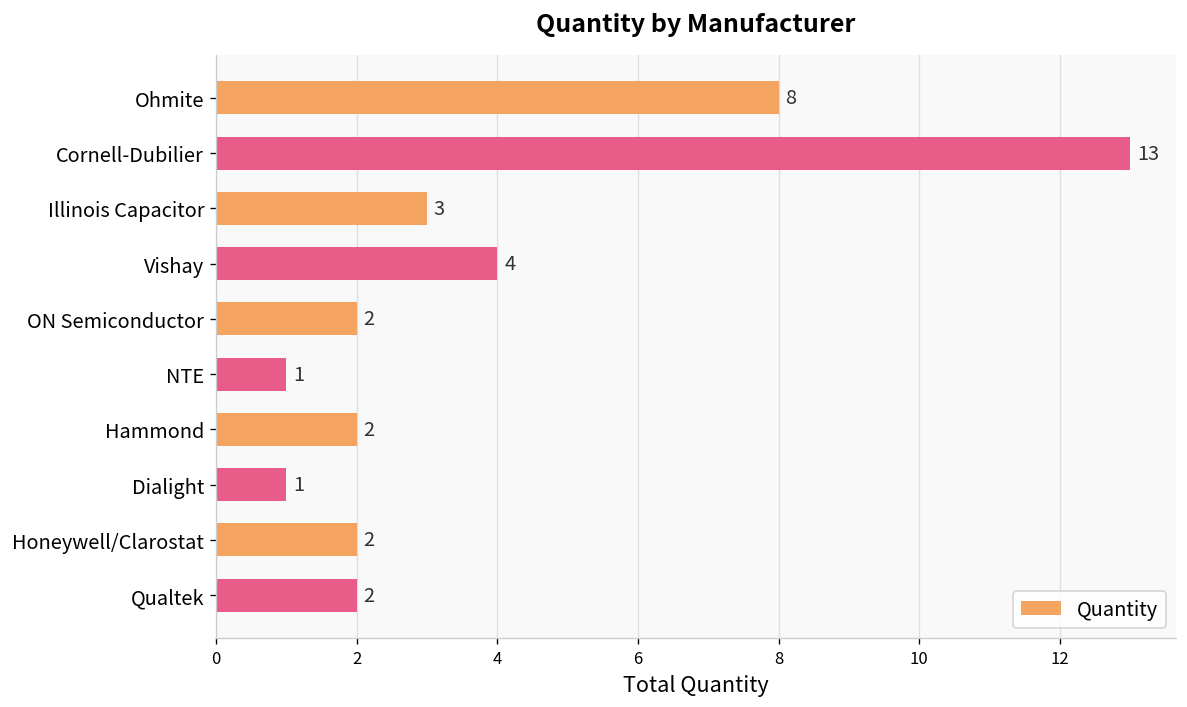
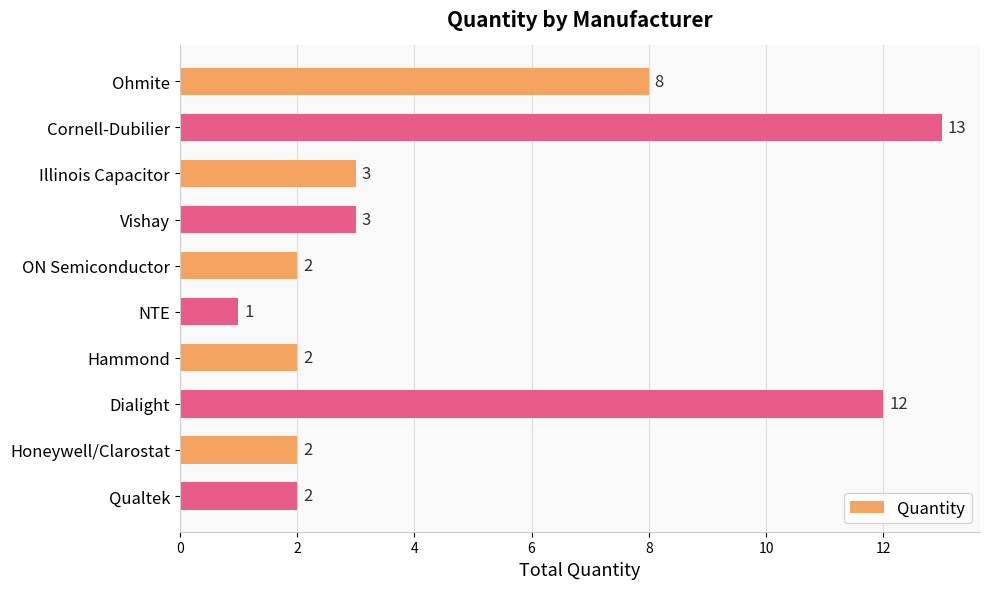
Vishay: 4 -> 3
Dialight: 1 -> 12
